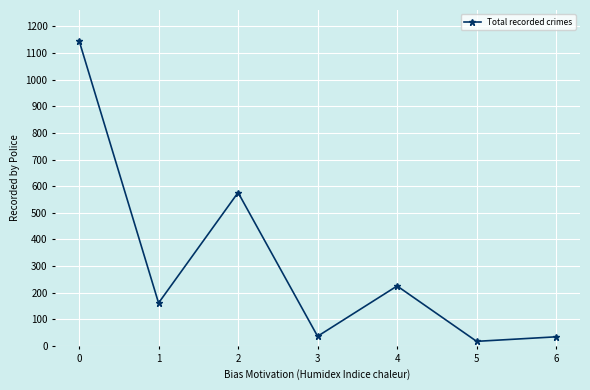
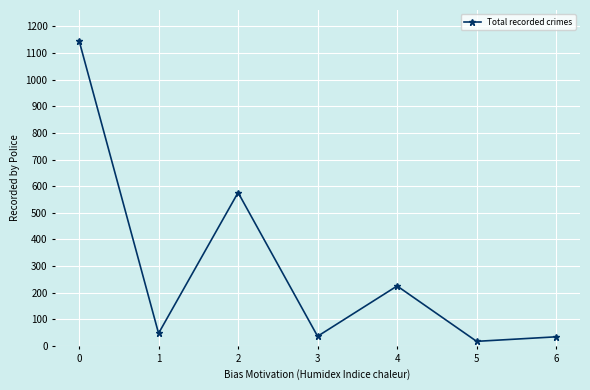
1: 160 -> 50
